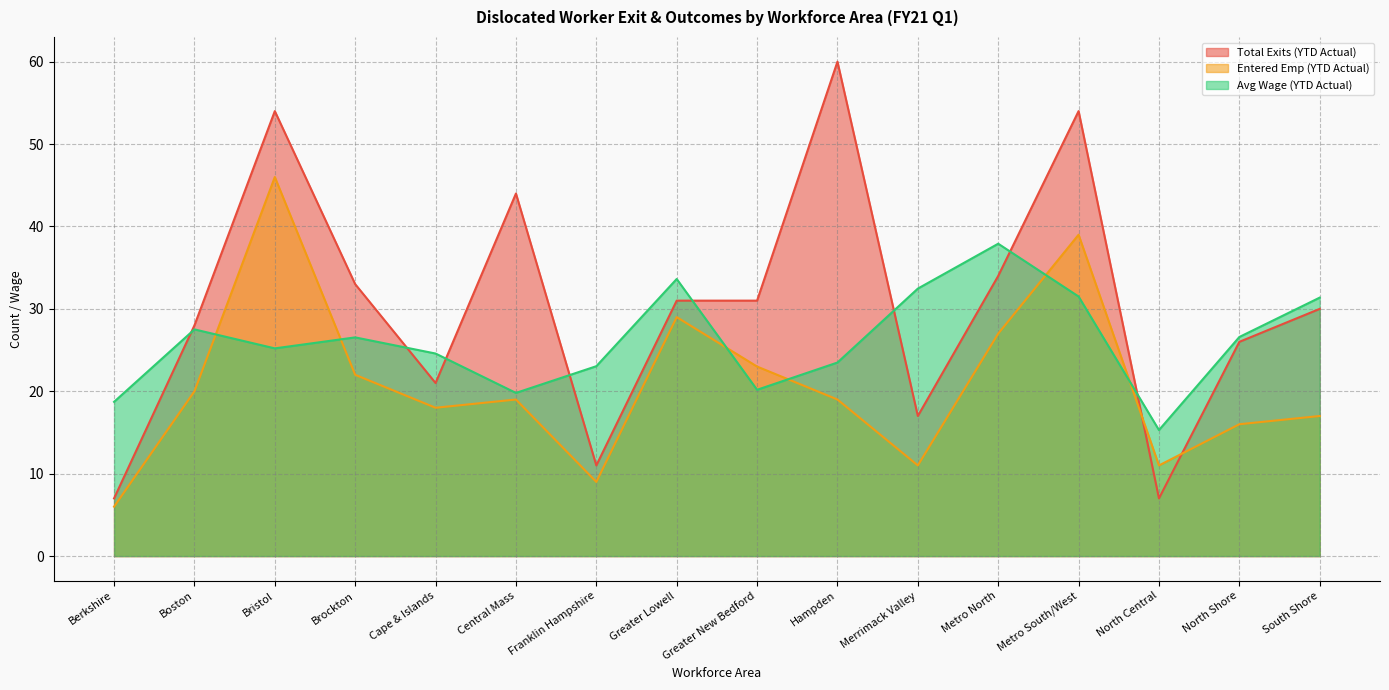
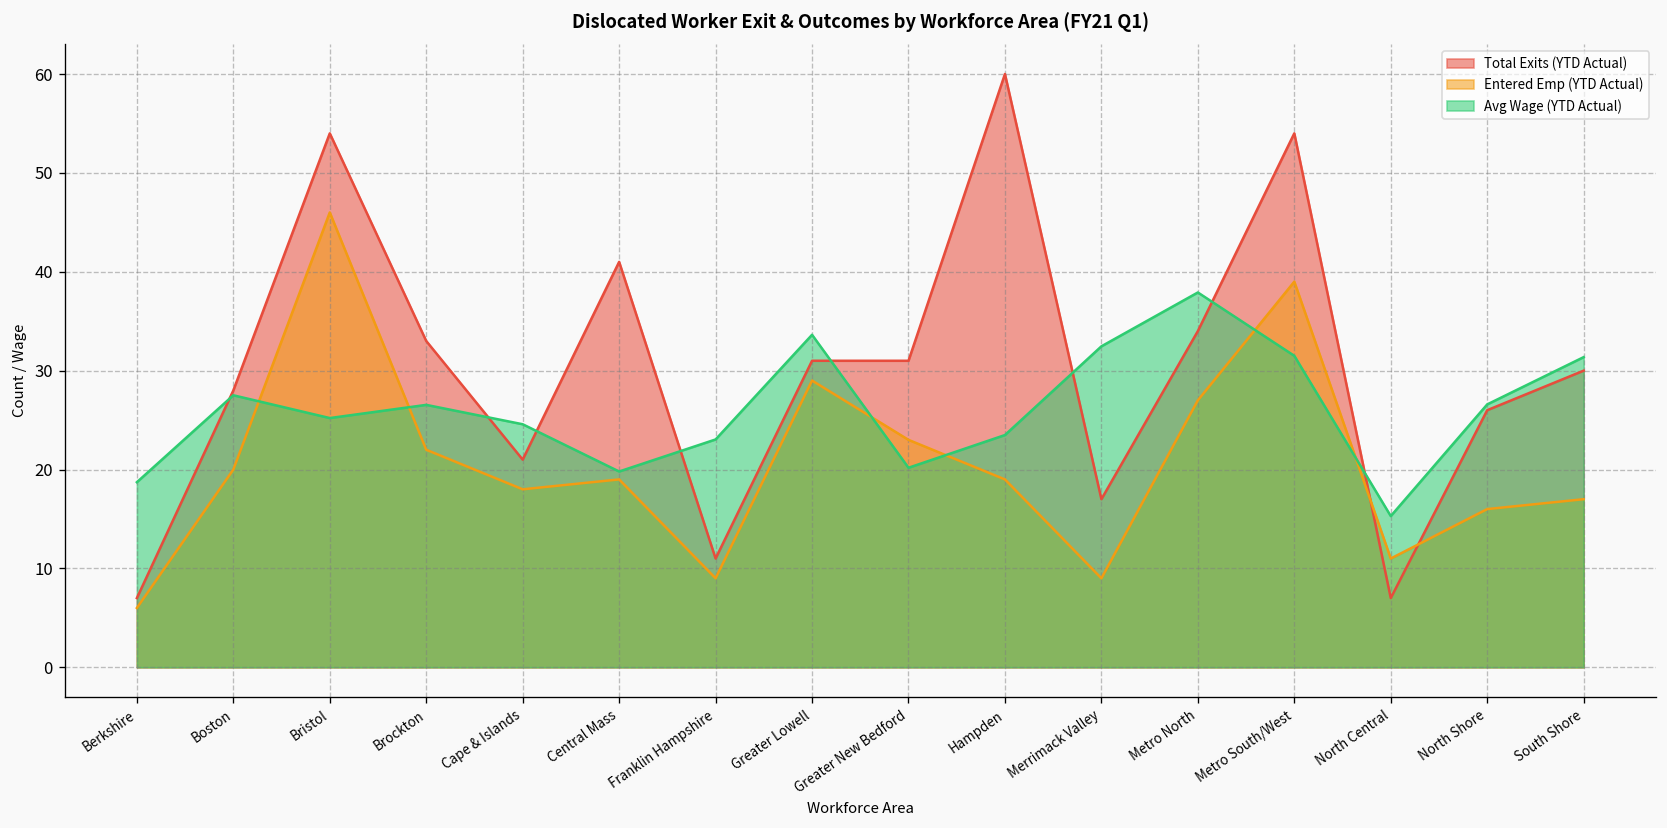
Total Exits (YTD Actual), Central Mass: 44 -> 41
Entered Emp (YTD Actual), Merrimack Valley: 11 -> 9
